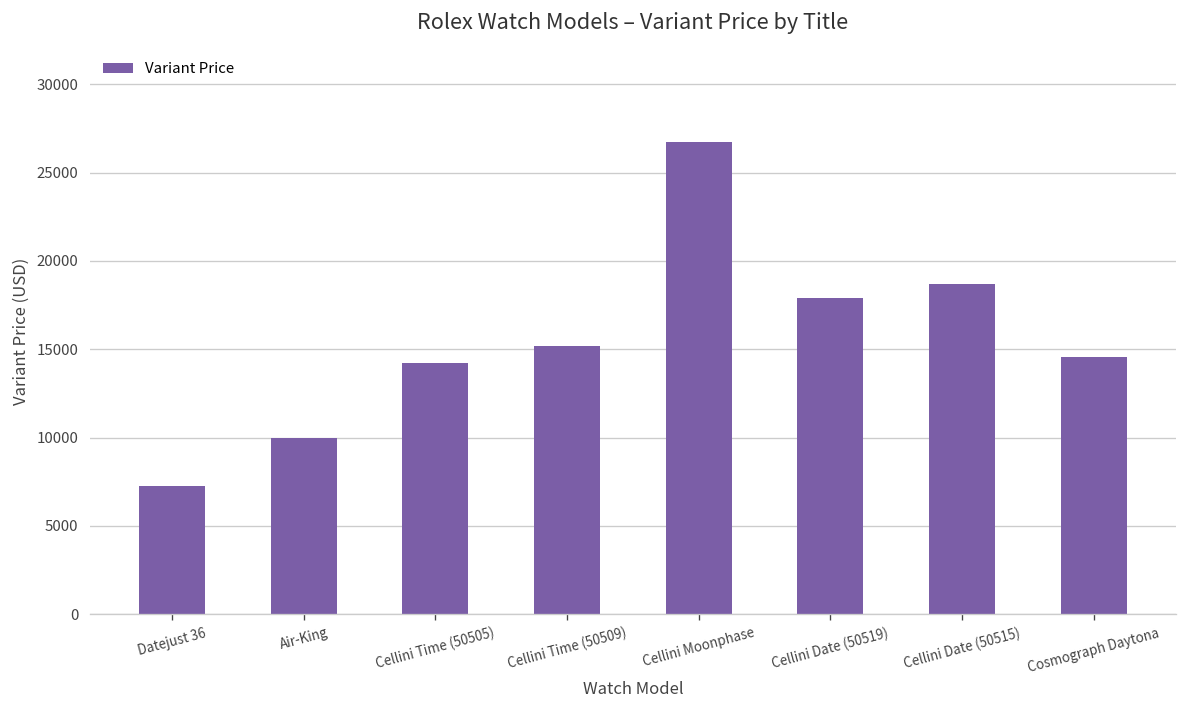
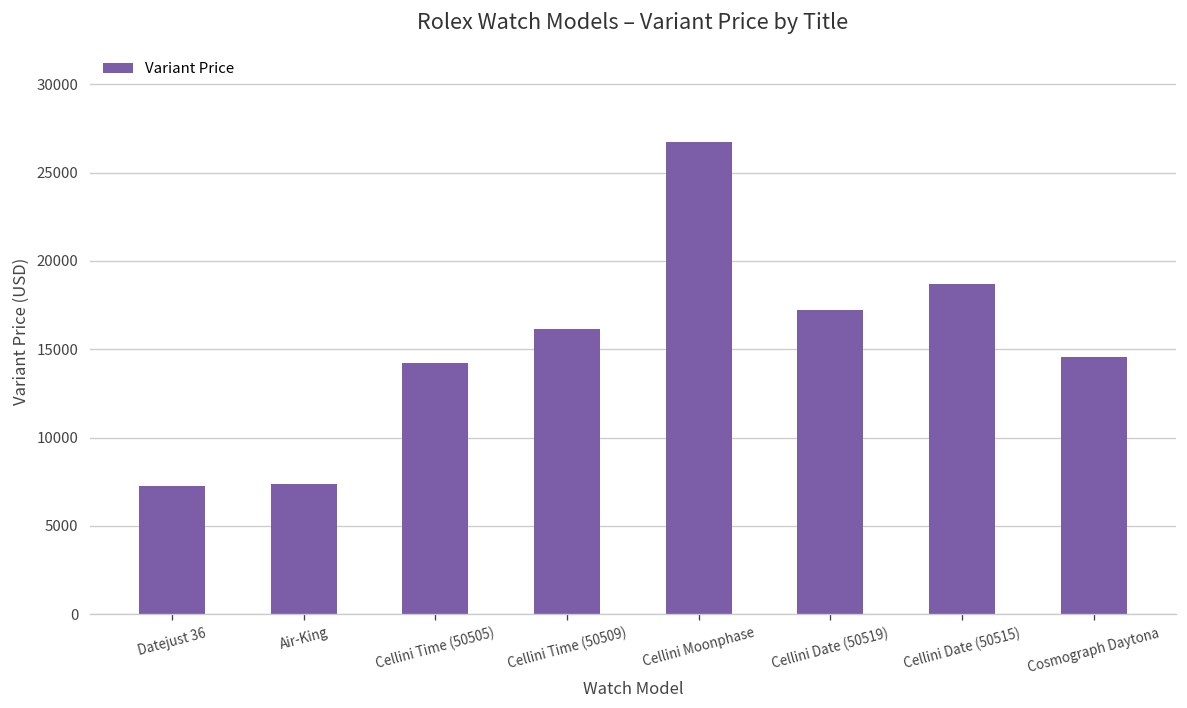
Air-King: 10000 -> 7400
Cellini Time (50509): 15200 -> 16100
Cellini Date (50519): 17900 -> 17200
